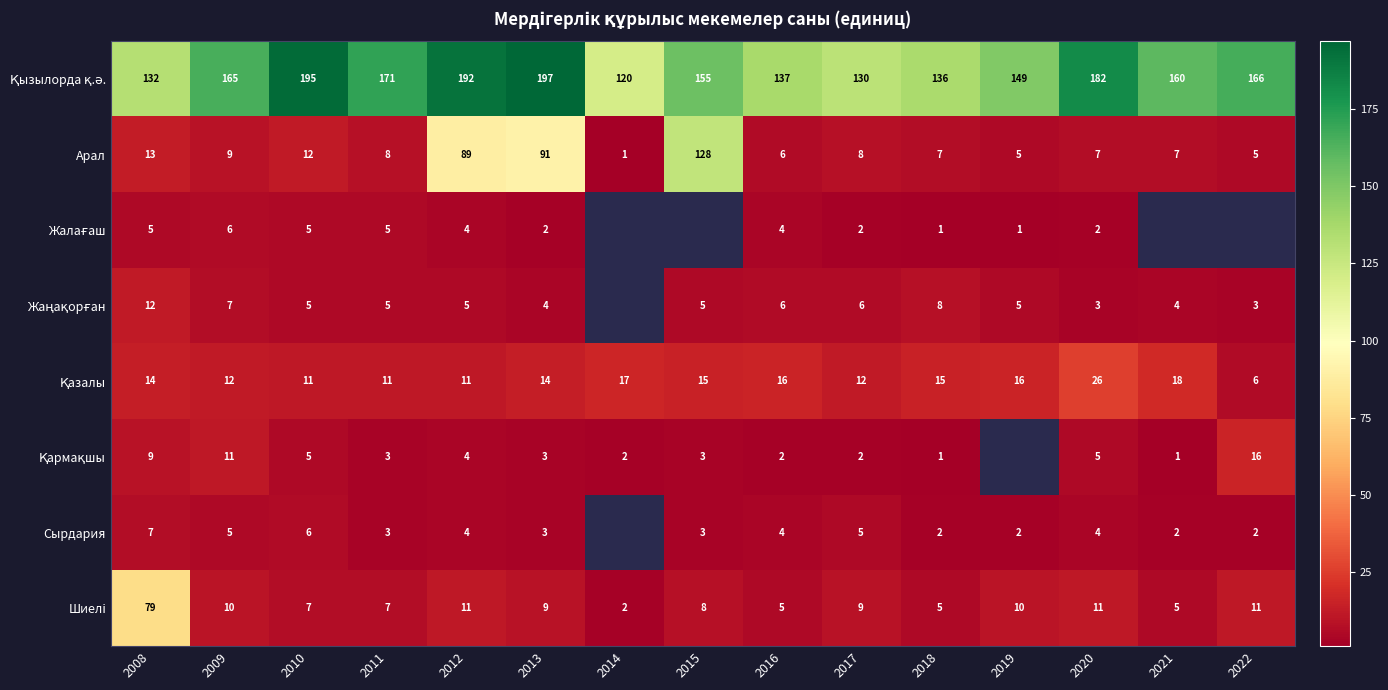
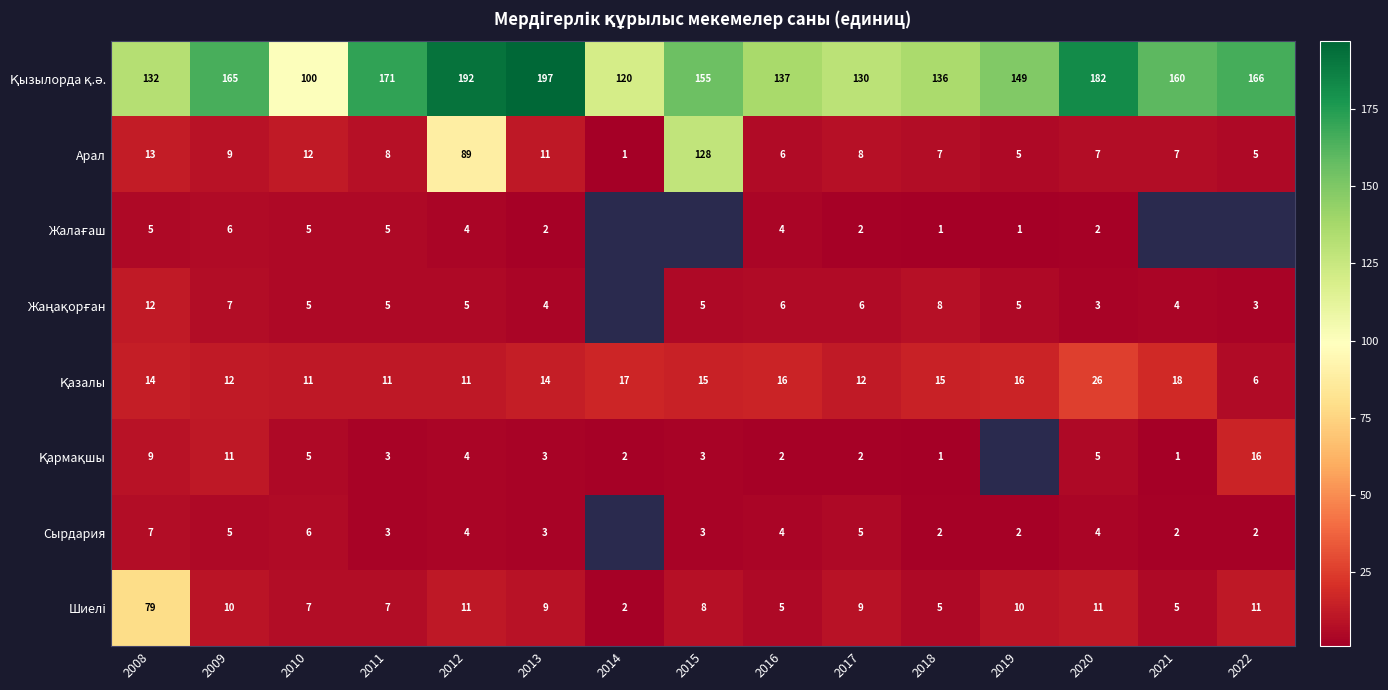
Қызылорда қ.ә., 2010: 195 -> 100
Арал, 2013: 91 -> 11
